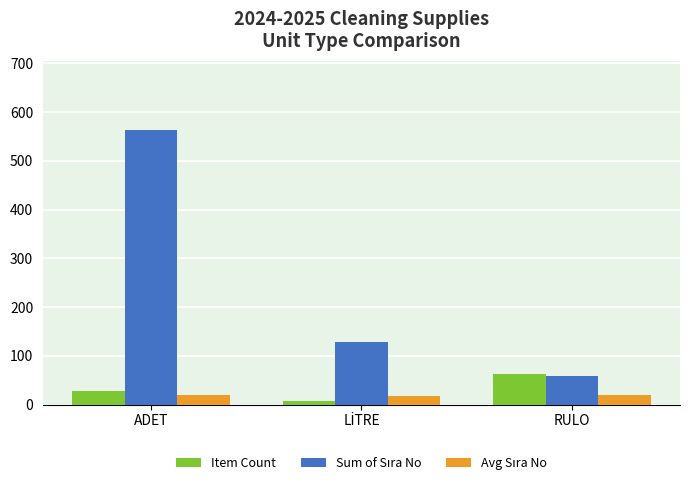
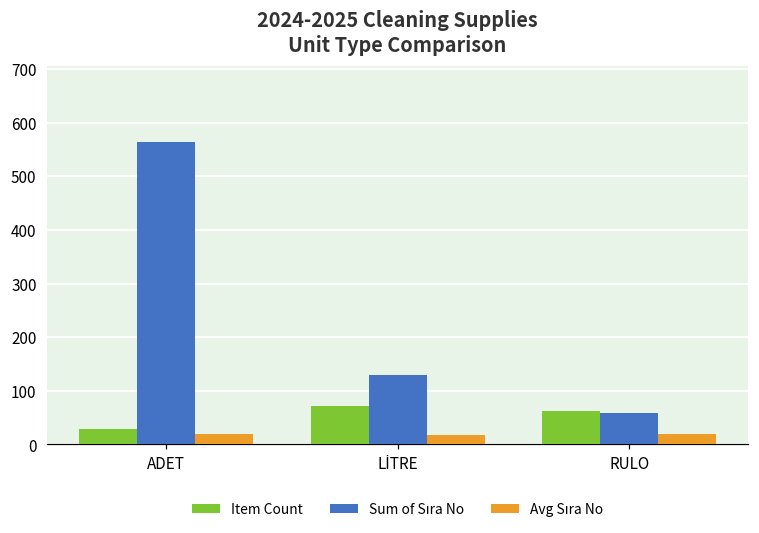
Item Count, LİTRE: 10 -> 70
